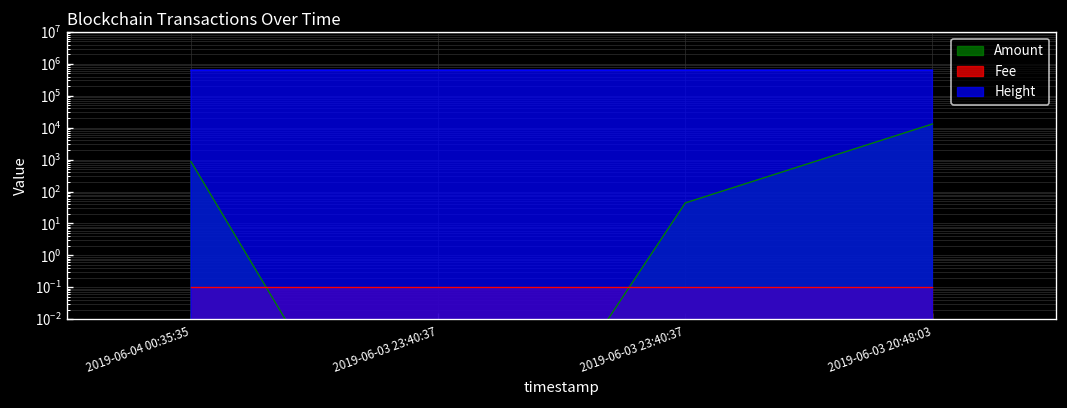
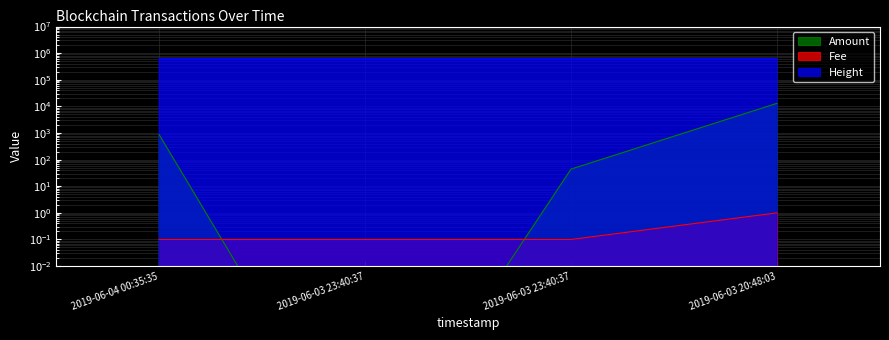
Fee, 2019-06-03 20:48:03: 0.1 -> 1.0
